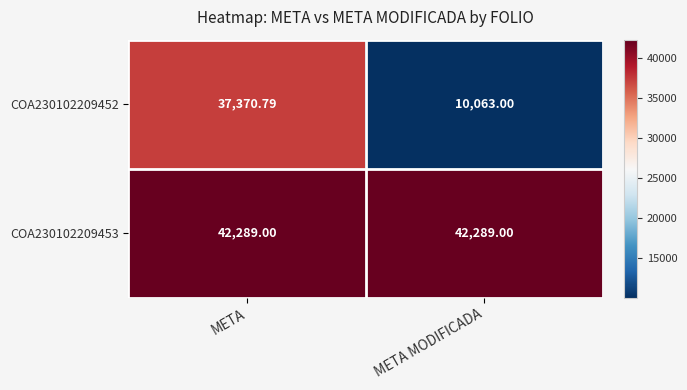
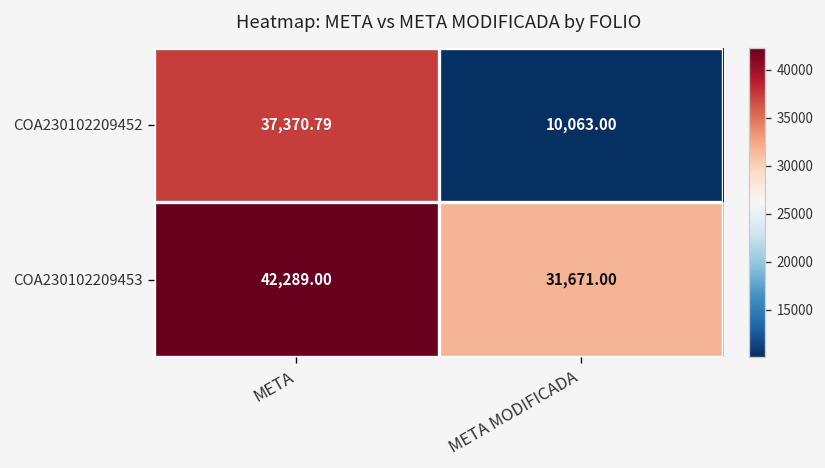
COA230102209453, META MODIFICADA: 42,289.00 -> 31,671.00
